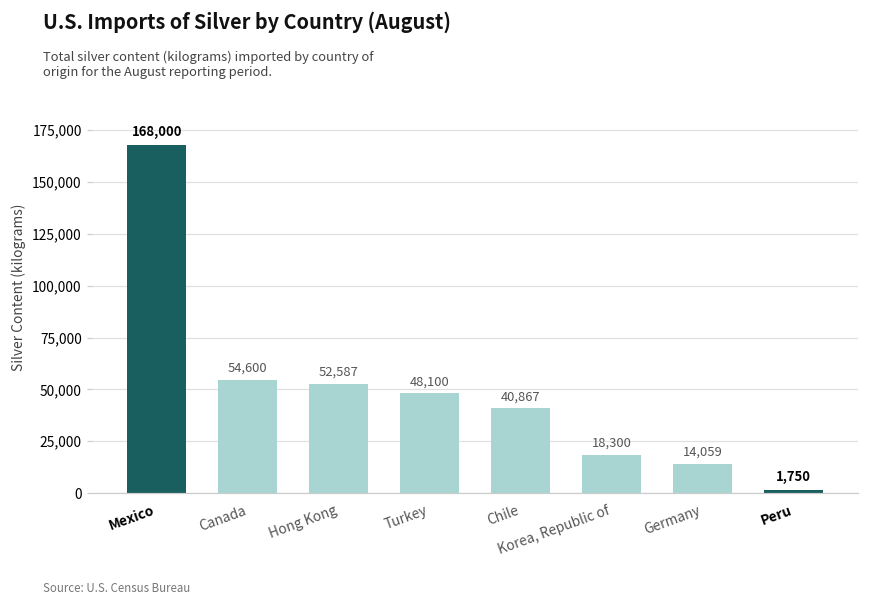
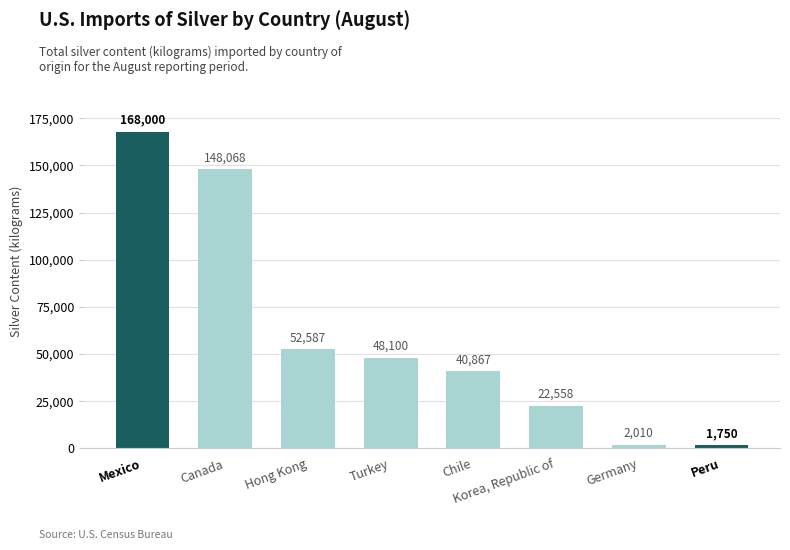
Canada: 54,600 -> 148,068
Korea, Republic of: 18,300 -> 22,558
Germany: 14,059 -> 2,010
